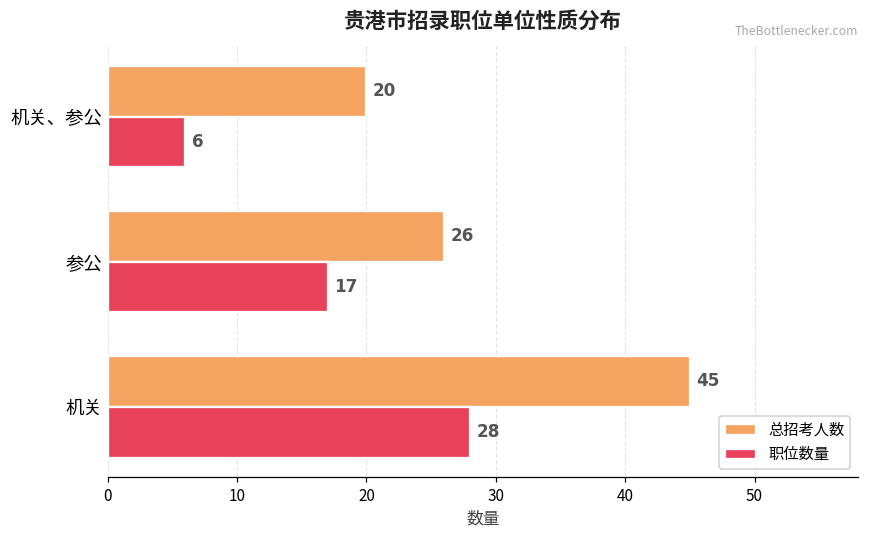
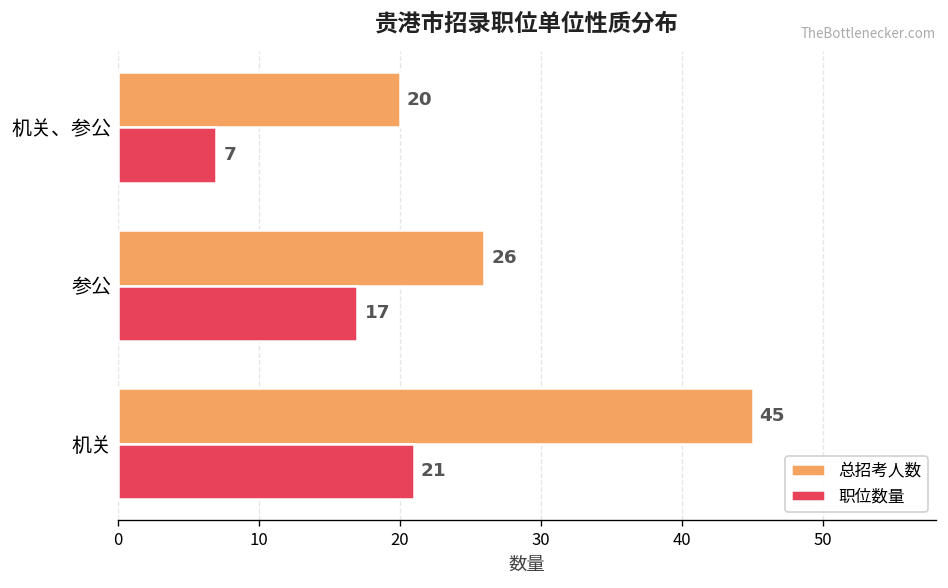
职位数量, 机关、参公: 6 -> 7
职位数量, 机关: 28 -> 21
